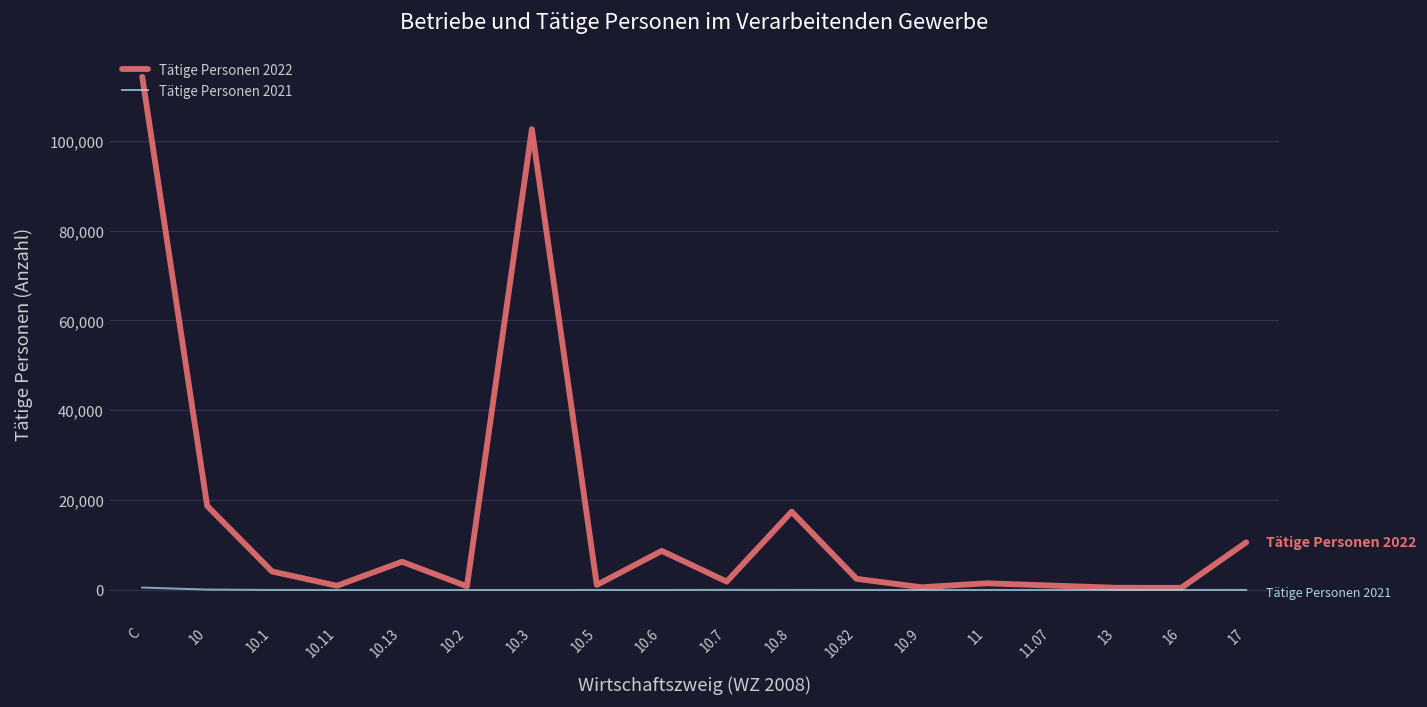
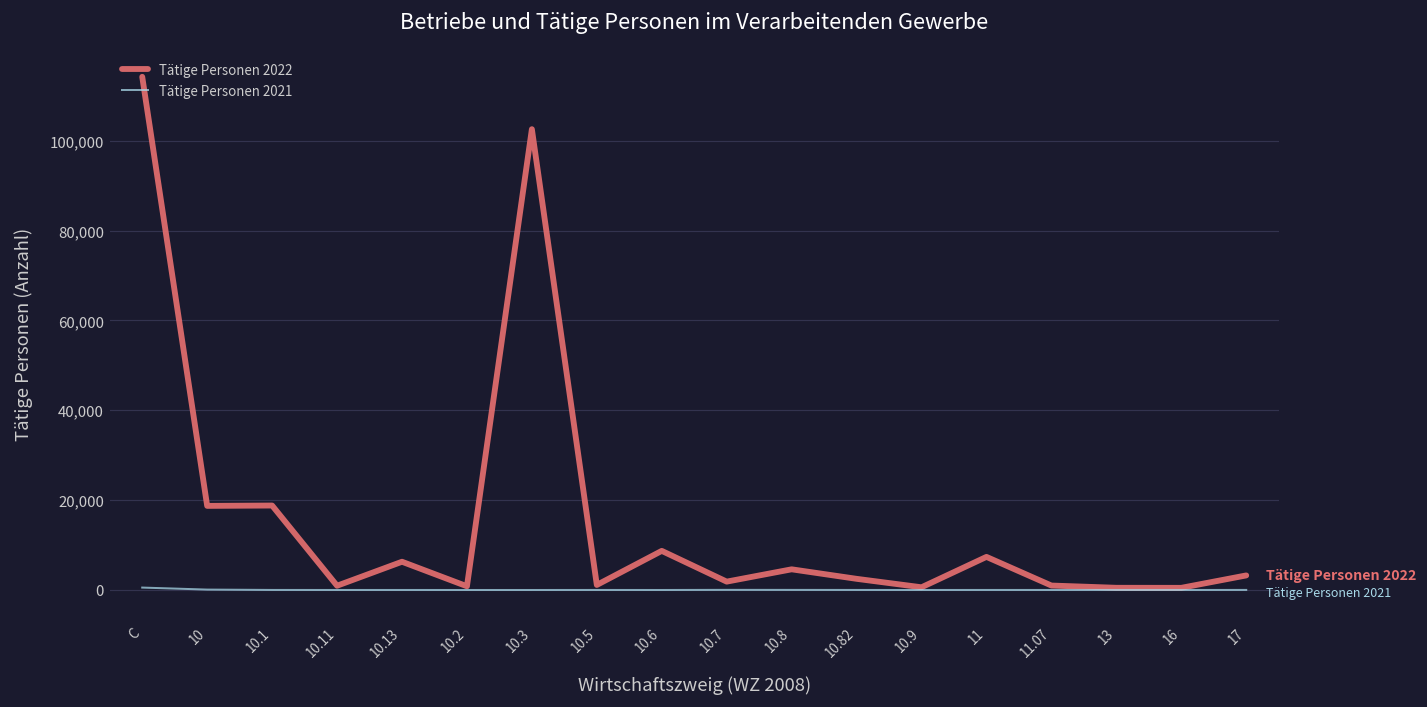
Tätige Personen 2022, 10.1: 4,000 -> 19,000
Tätige Personen 2022, 10.8: 17,000 -> 5,000
Tätige Personen 2022, 11: 1,000 -> 7,000
Tätige Personen 2022, 17: 11,000 -> 3,000
